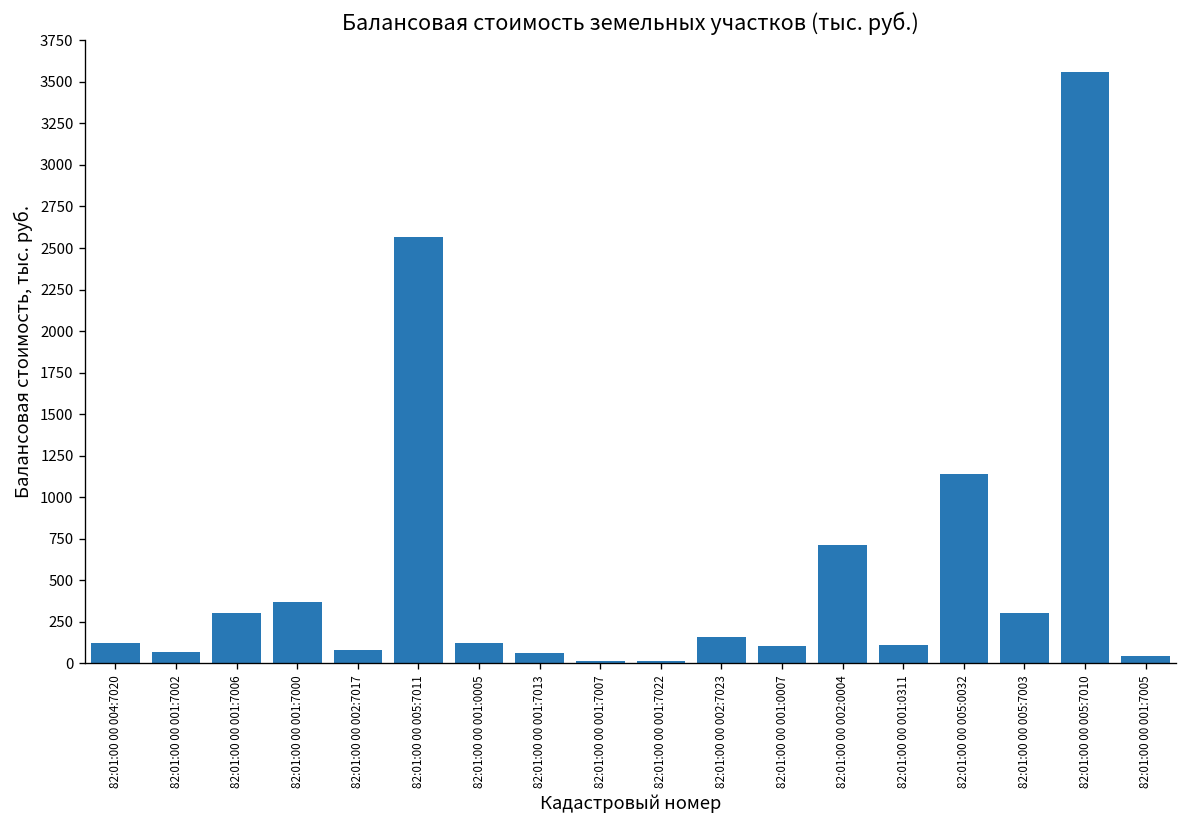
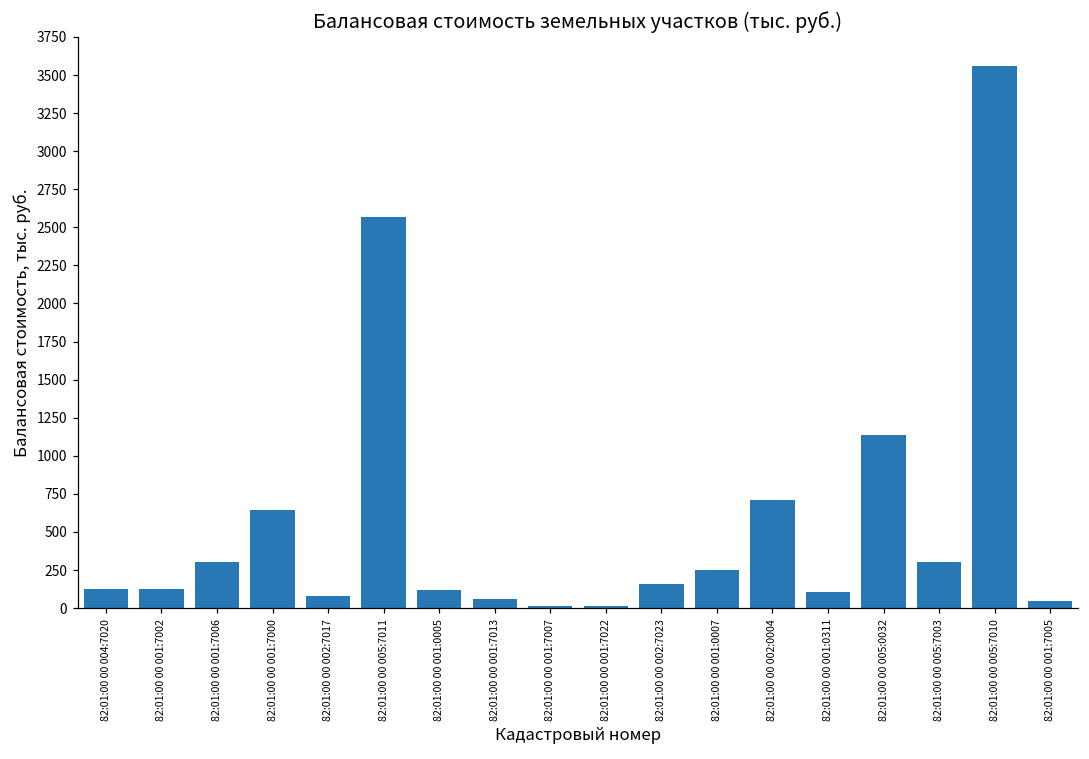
82:01:00 00 001:7002: 70 -> 130
82:01:00 00 001:7000: 370 -> 640
82:01:00 00 001:0007: 100 -> 250
